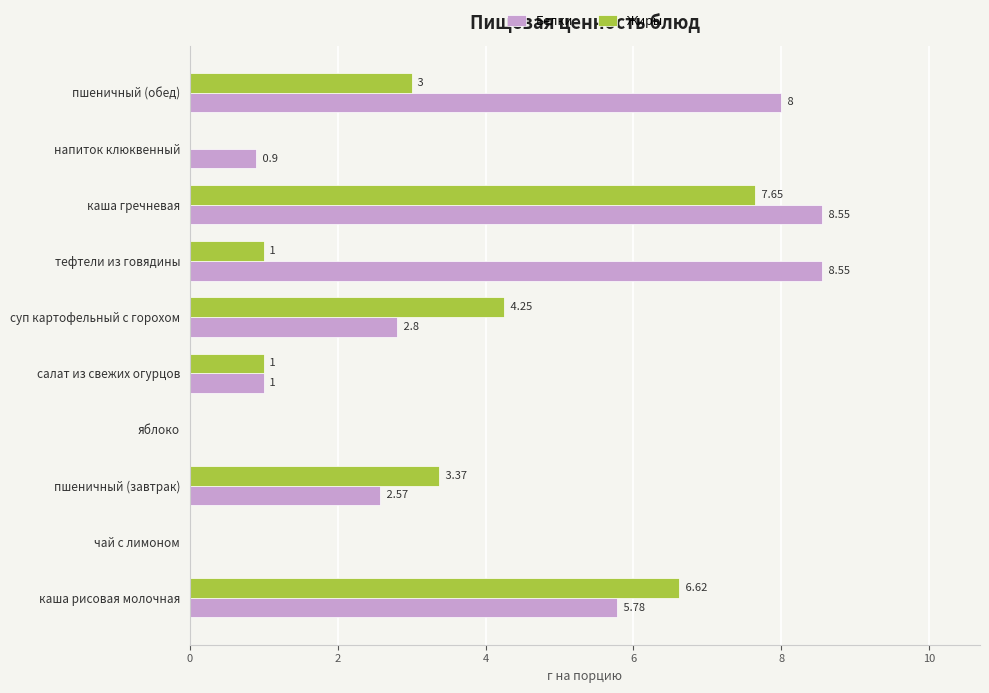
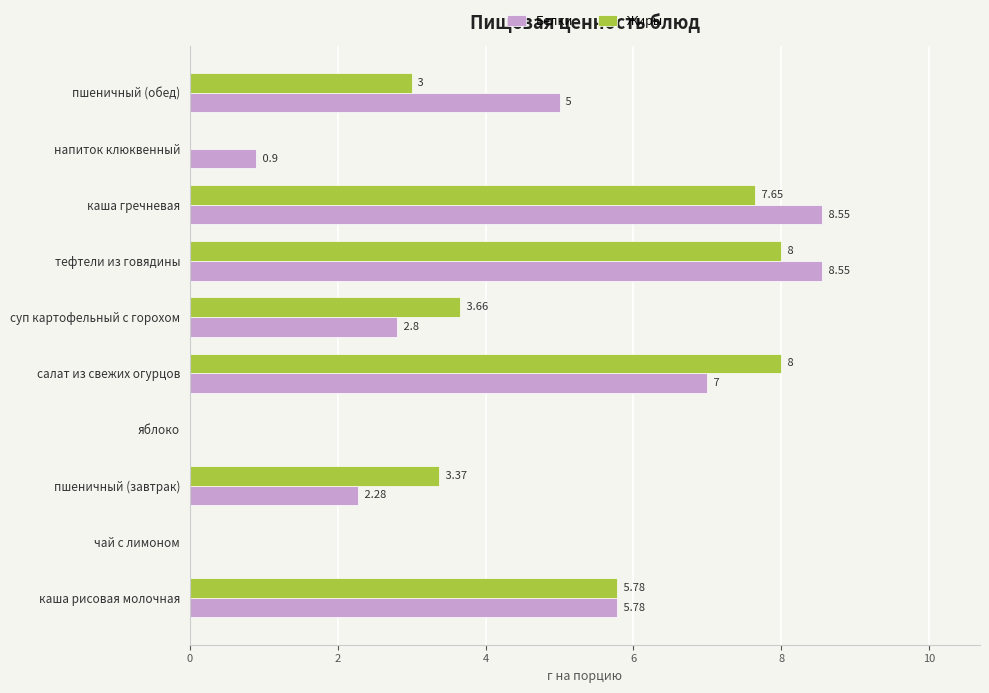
Белки, пшеничный (обед): 8 -> 5
Жиры, тефтели из говядины: 1 -> 8
Жиры, суп картофельный с горохом: 4.25 -> 3.66
Жиры, салат из свежих огурцов: 1 -> 8
Белки, салат из свежих огурцов: 1 -> 7
Белки, пшеничный (завтрак): 2.57 -> 2.28
Жиры, каша рисовая молочная: 6.62 -> 5.78
